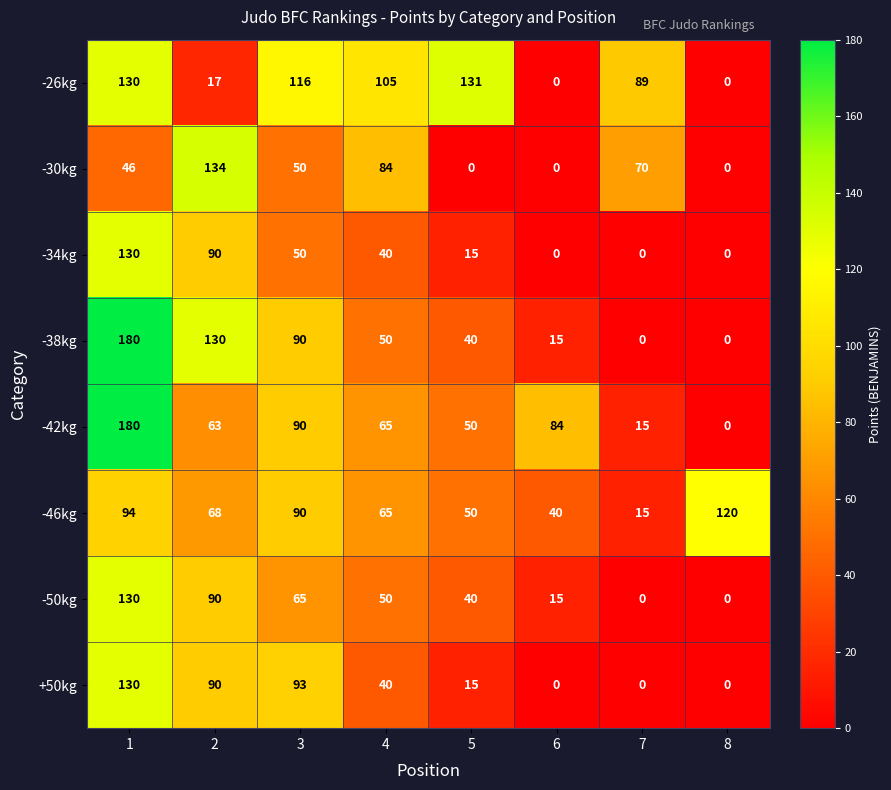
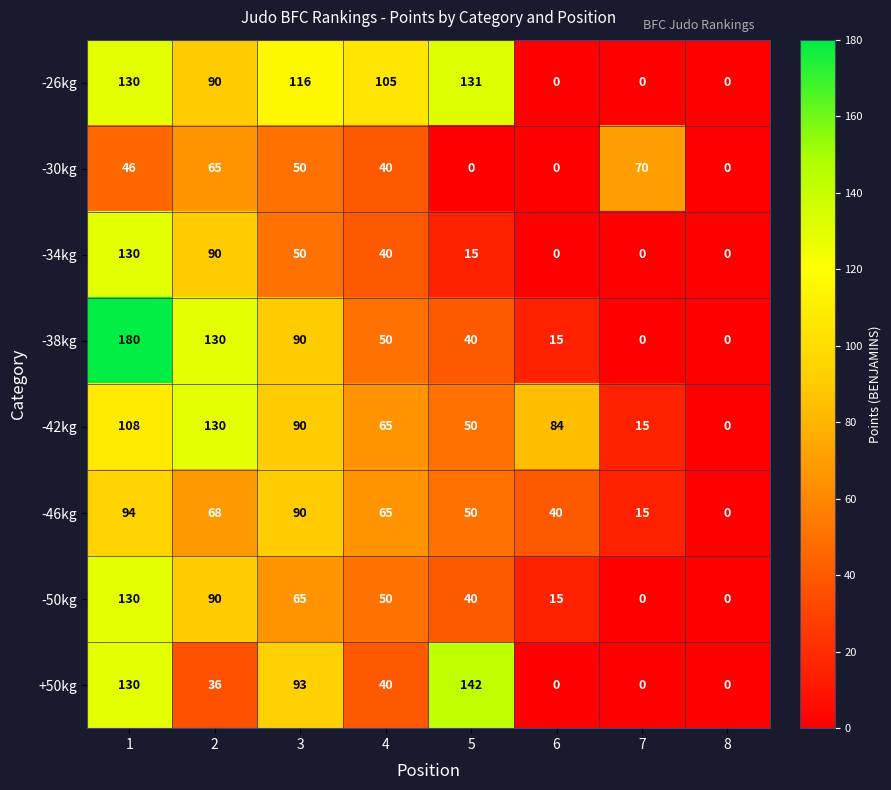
-26kg, 2: 17 -> 90
-26kg, 7: 89 -> 0
-30kg, 2: 134 -> 65
-30kg, 4: 84 -> 40
-42kg, 1: 180 -> 108
-42kg, 2: 63 -> 130
-46kg, 8: 120 -> 0
+50kg, 2: 90 -> 36
+50kg, 5: 15 -> 142
